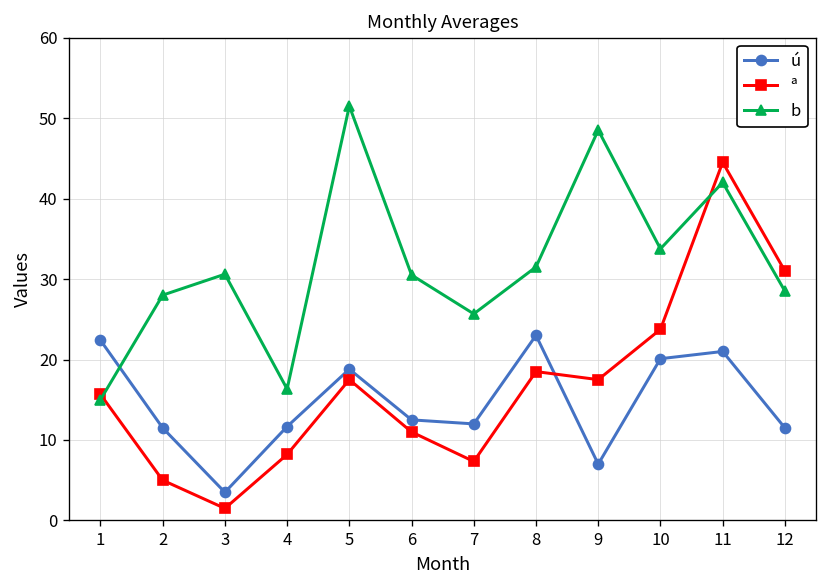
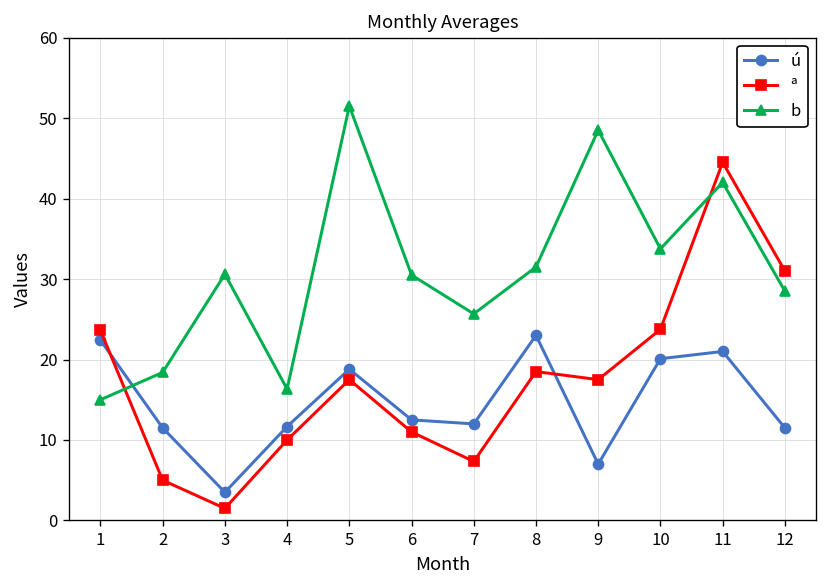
ª, 1: 16 -> 24
b, 2: 28 -> 18
ª, 4: 8 -> 10
